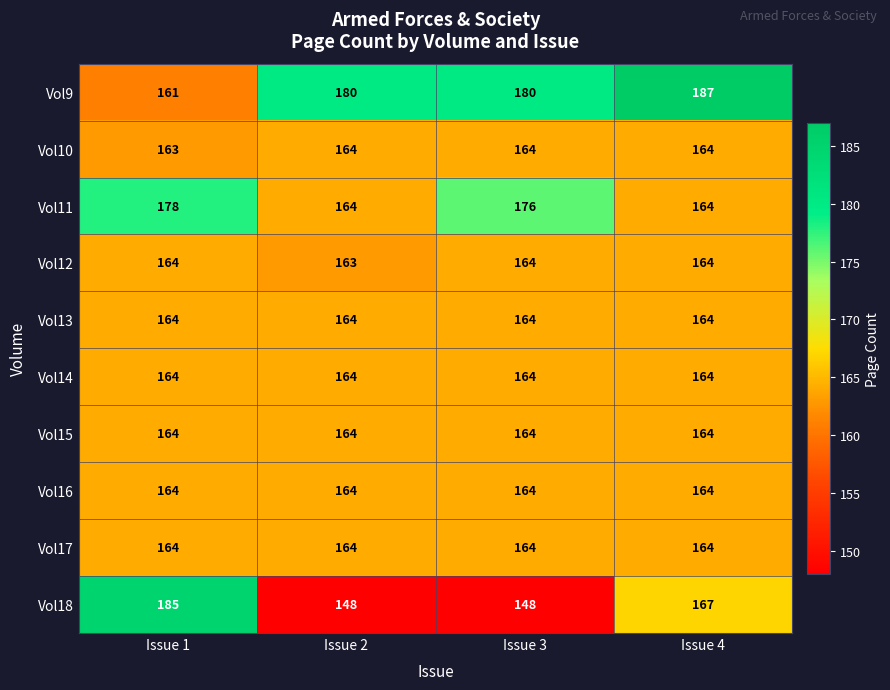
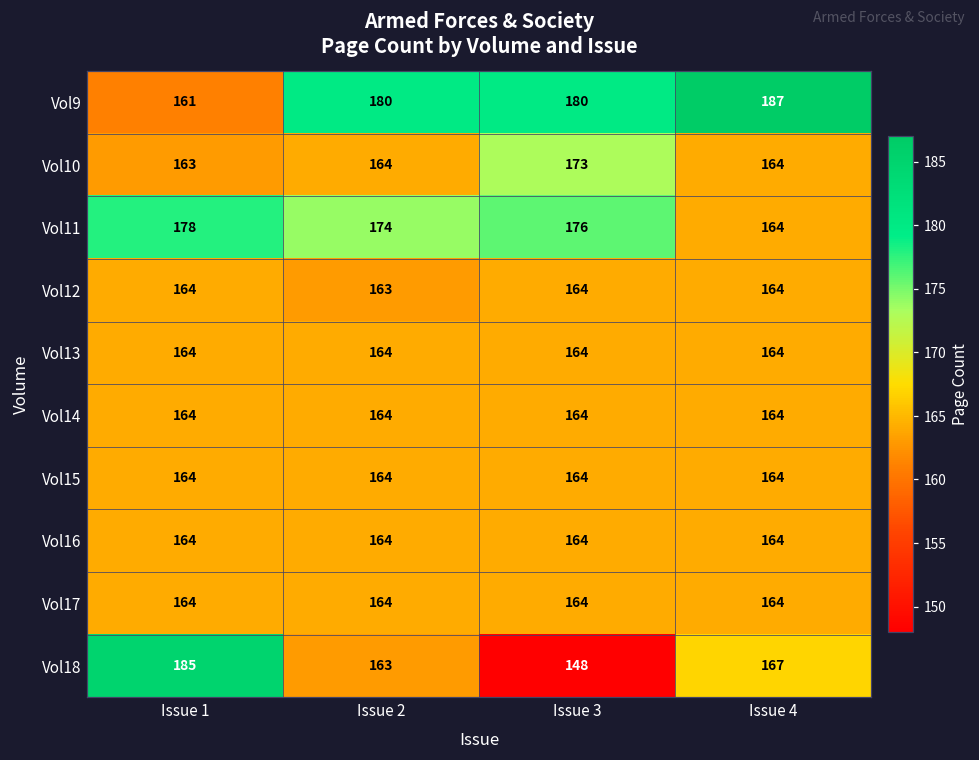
Vol10, Issue 3: 164 -> 173
Vol11, Issue 2: 164 -> 174
Vol18, Issue 2: 148 -> 163
